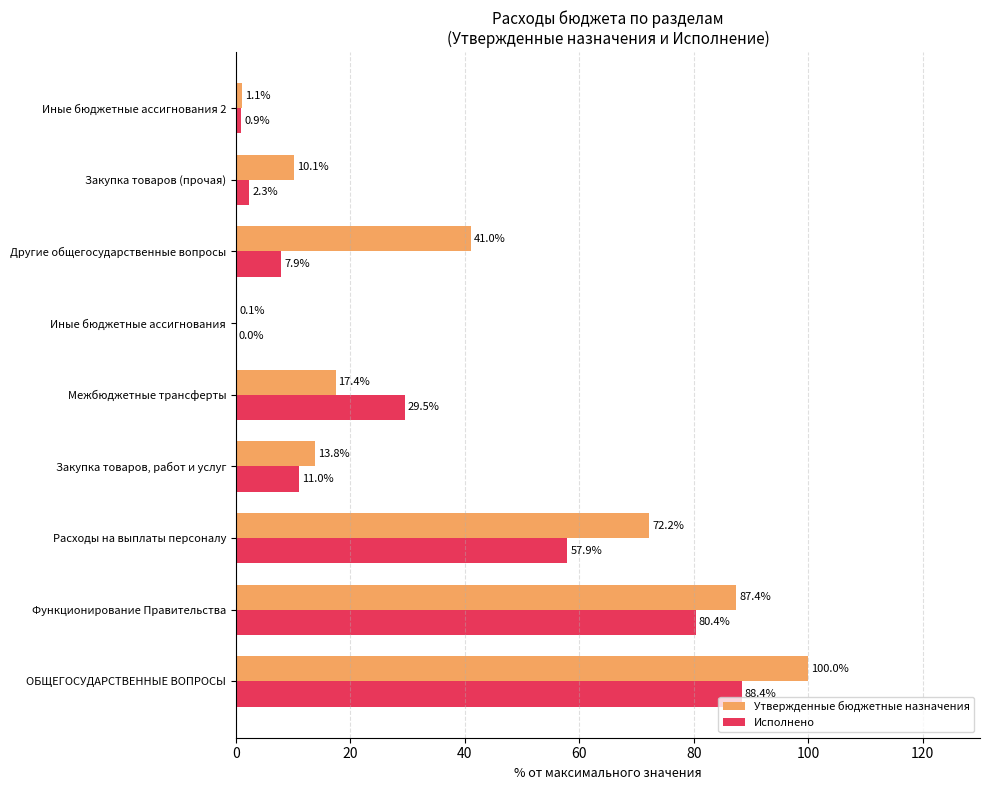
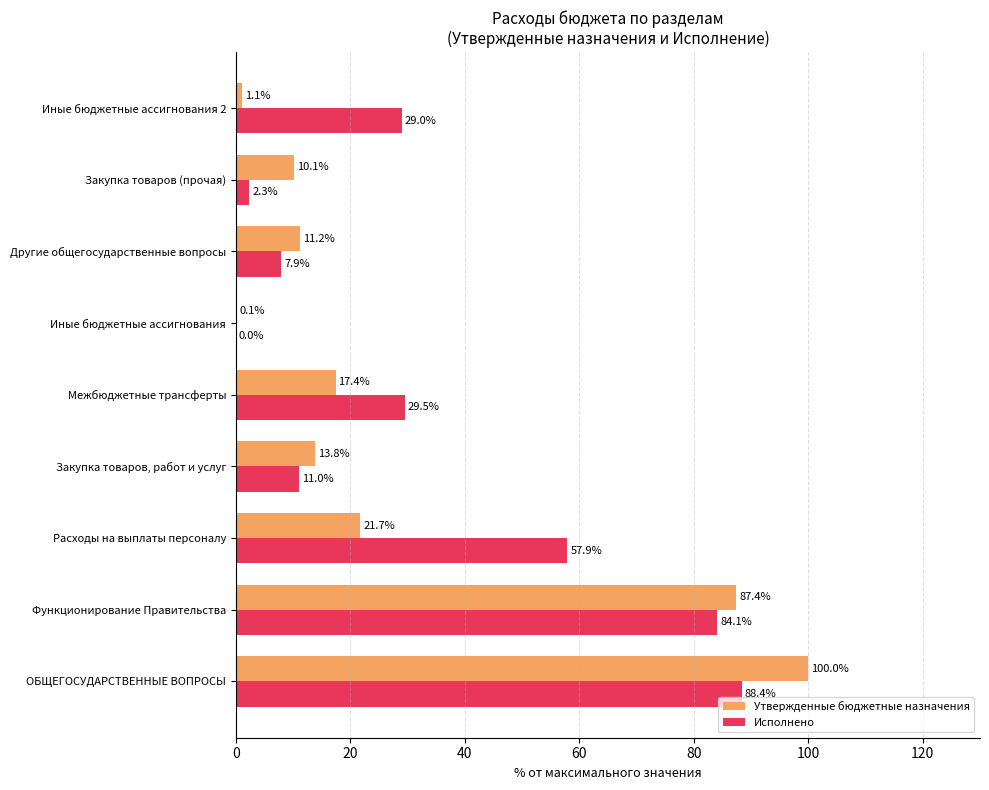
Исполнено, Иные бюджетные ассигнования 2: 0.9% -> 29.0%
Утвержденные бюджетные назначения, Другие общегосударственные вопросы: 41.0% -> 11.2%
Утвержденные бюджетные назначения, Расходы на выплаты персоналу: 72.2% -> 21.7%
Исполнено, Функционирование Правительства: 80.4% -> 84.1%
